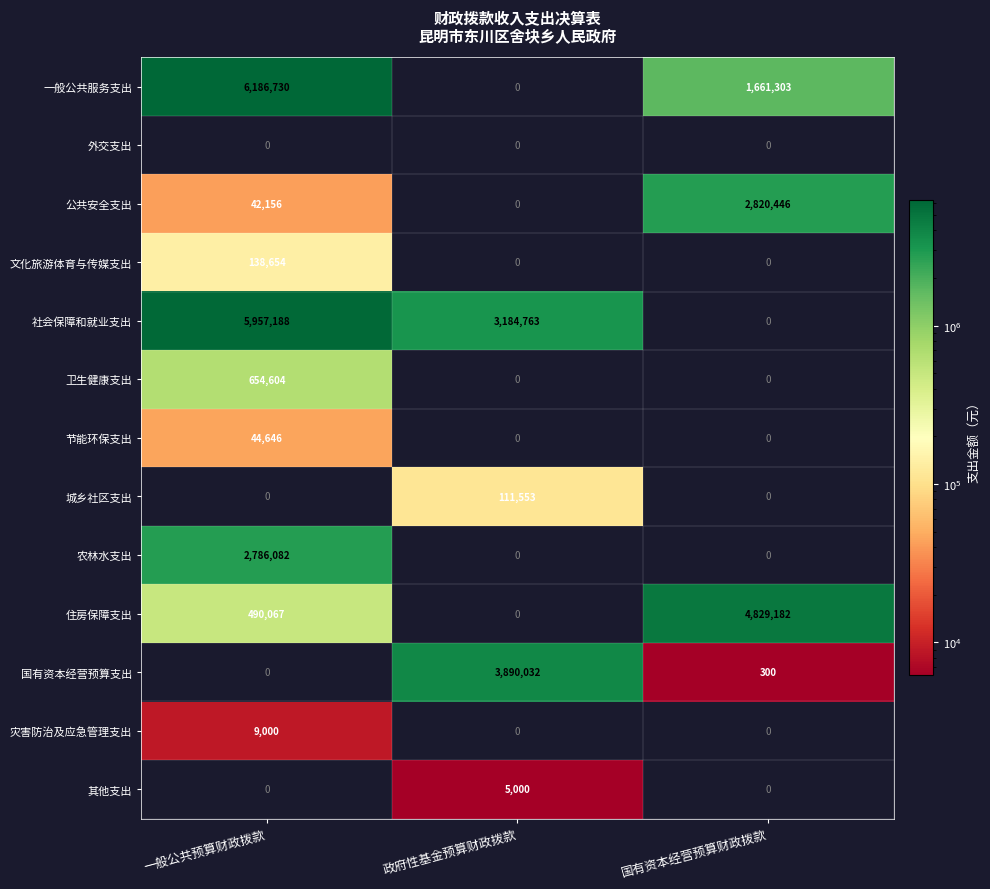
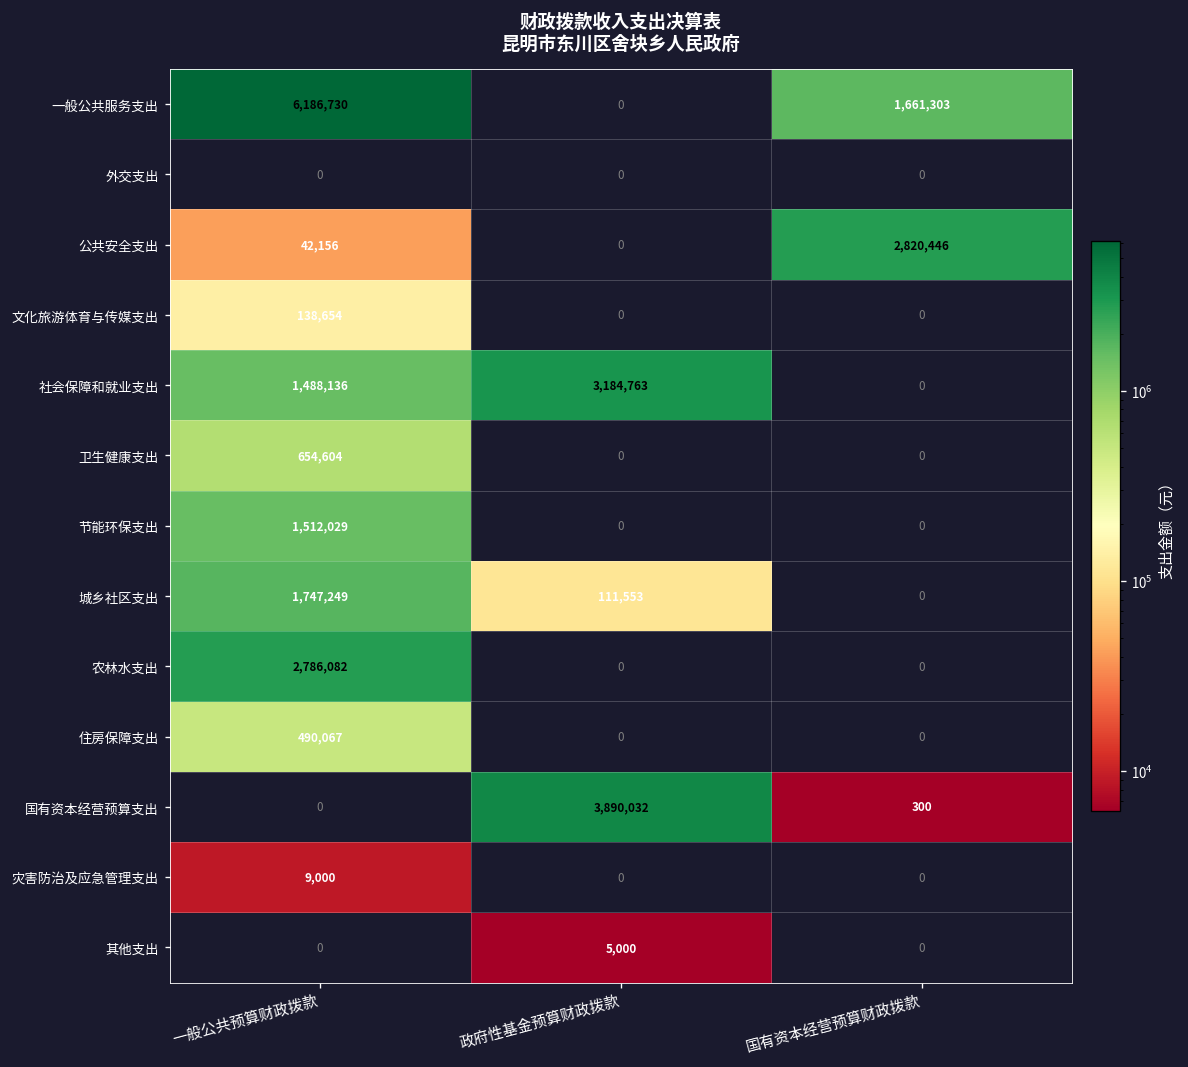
社会保障和就业支出, 一般公共预算财政拨款: 5,957,188 -> 1,488,136
节能环保支出, 一般公共预算财政拨款: 44,646 -> 1,512,029
城乡社区支出, 一般公共预算财政拨款: 0 -> 1,747,249
住房保障支出, 国有资本经营预算财政拨款: 4,829,182 -> 0
